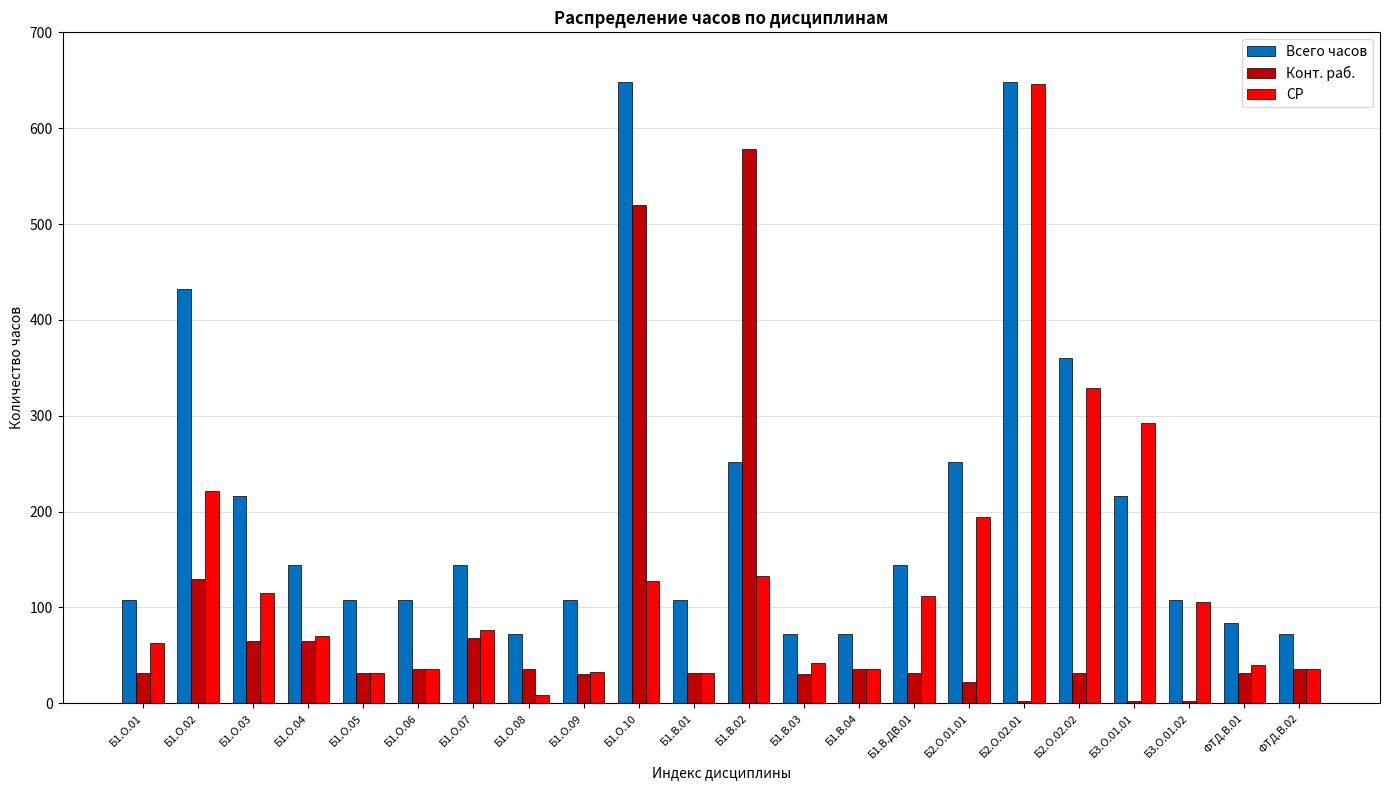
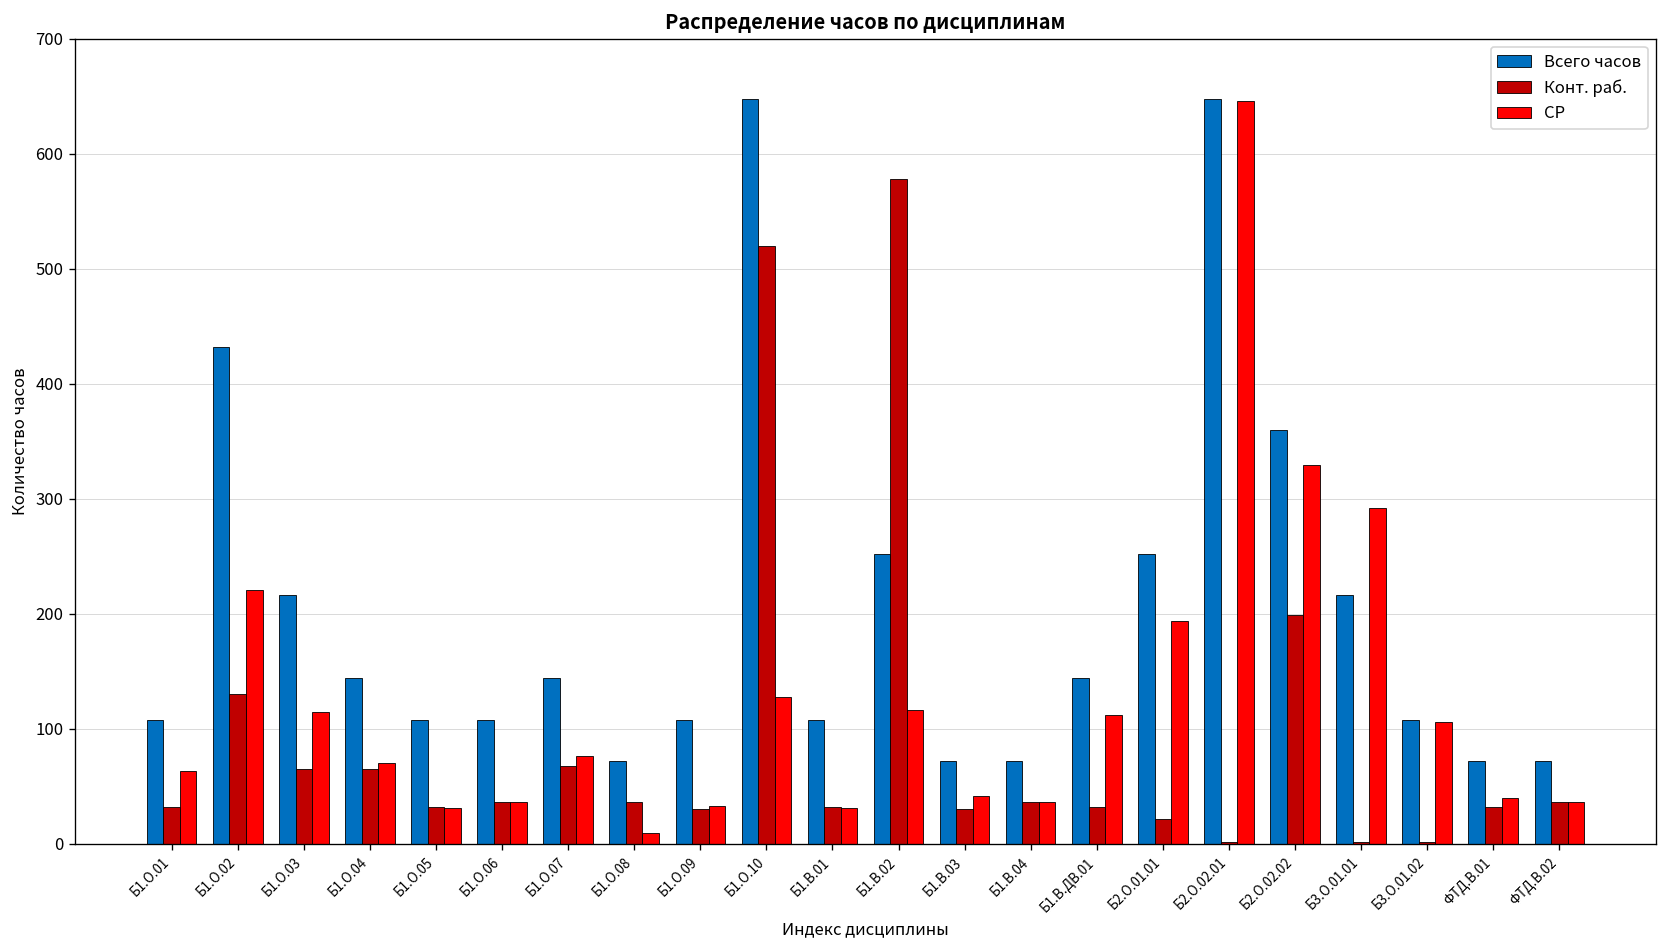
СР, Б1.В.02: 130 -> 120
Конт. раб., Б2.О.02.02: 30 -> 200
Всего часов, ФТД.В.01: 80 -> 70
